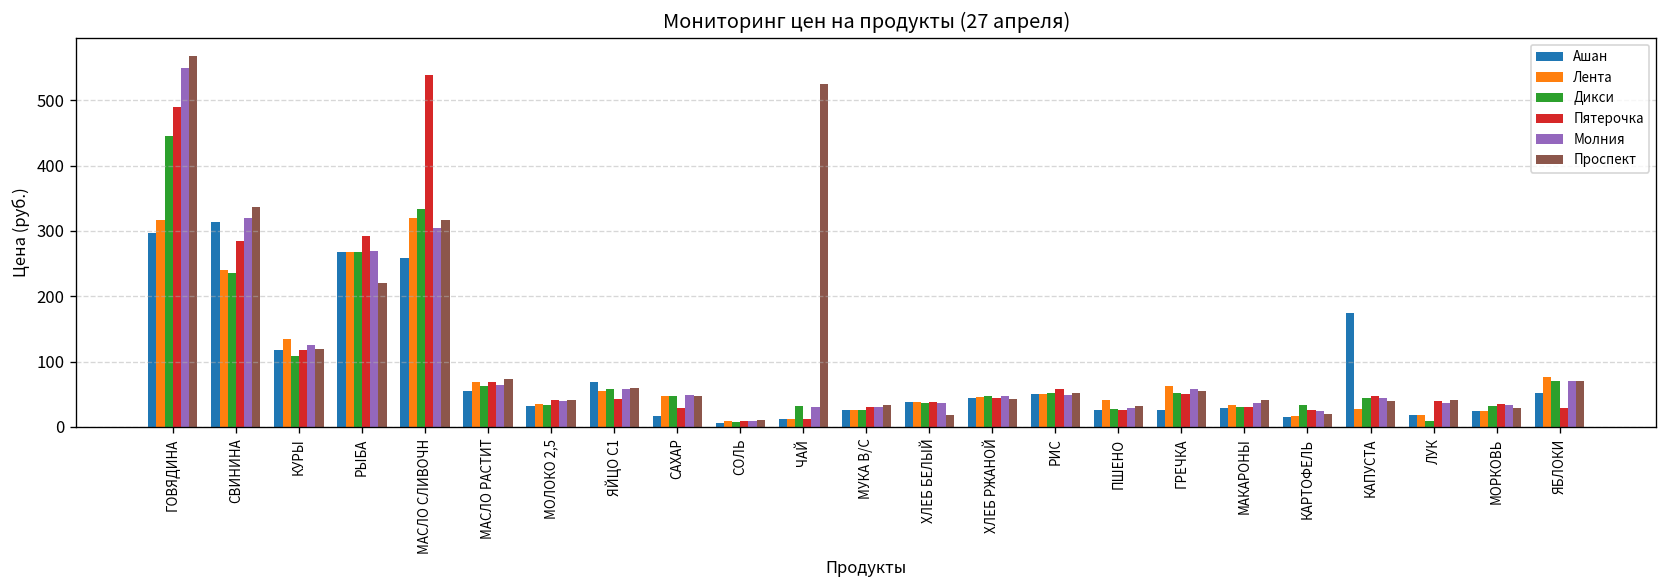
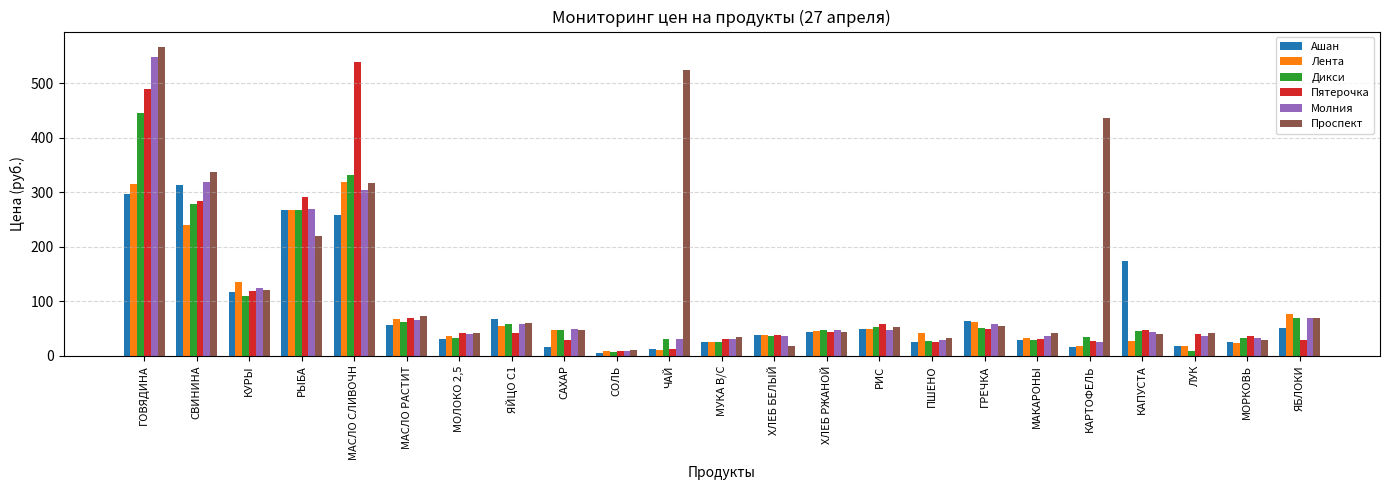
Дикси, СВИНИНА: 240 -> 280
Ашан, ГРЕЧКА: 30 -> 60
Проспект, КАРТОФЕЛЬ: 20 -> 440
